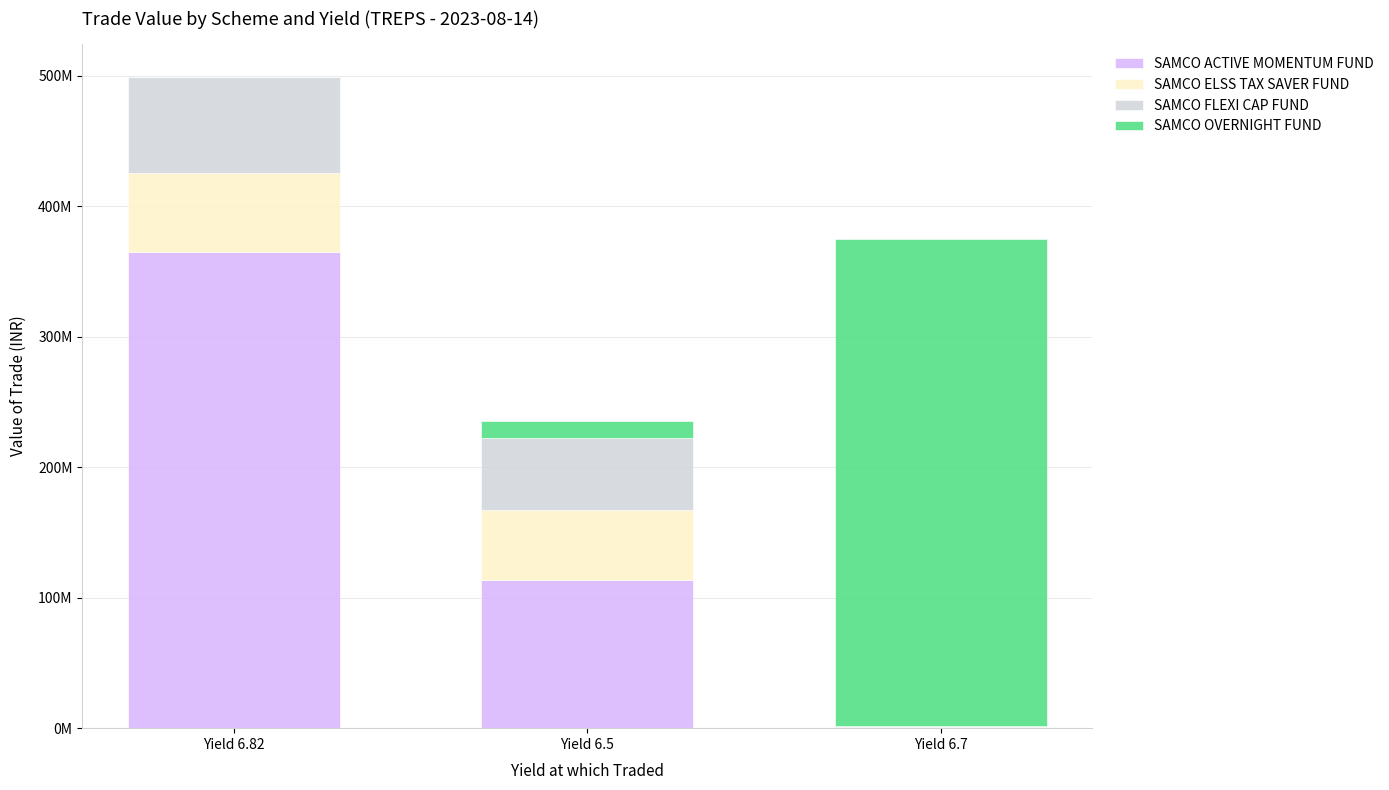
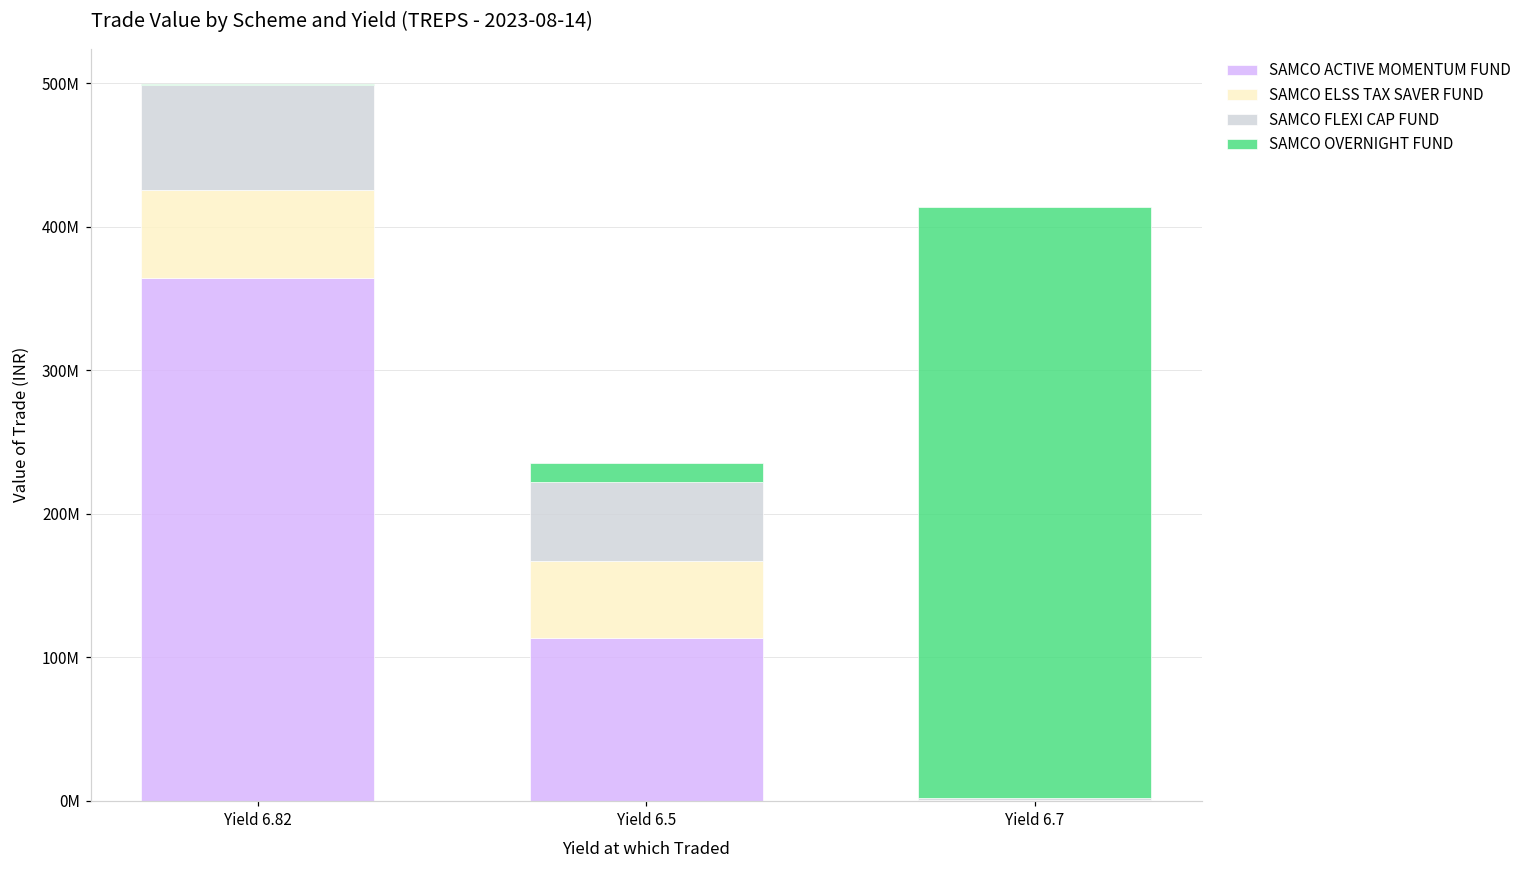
SAMCO OVERNIGHT FUND, Yield 6.7: 373000000 -> 412000000
